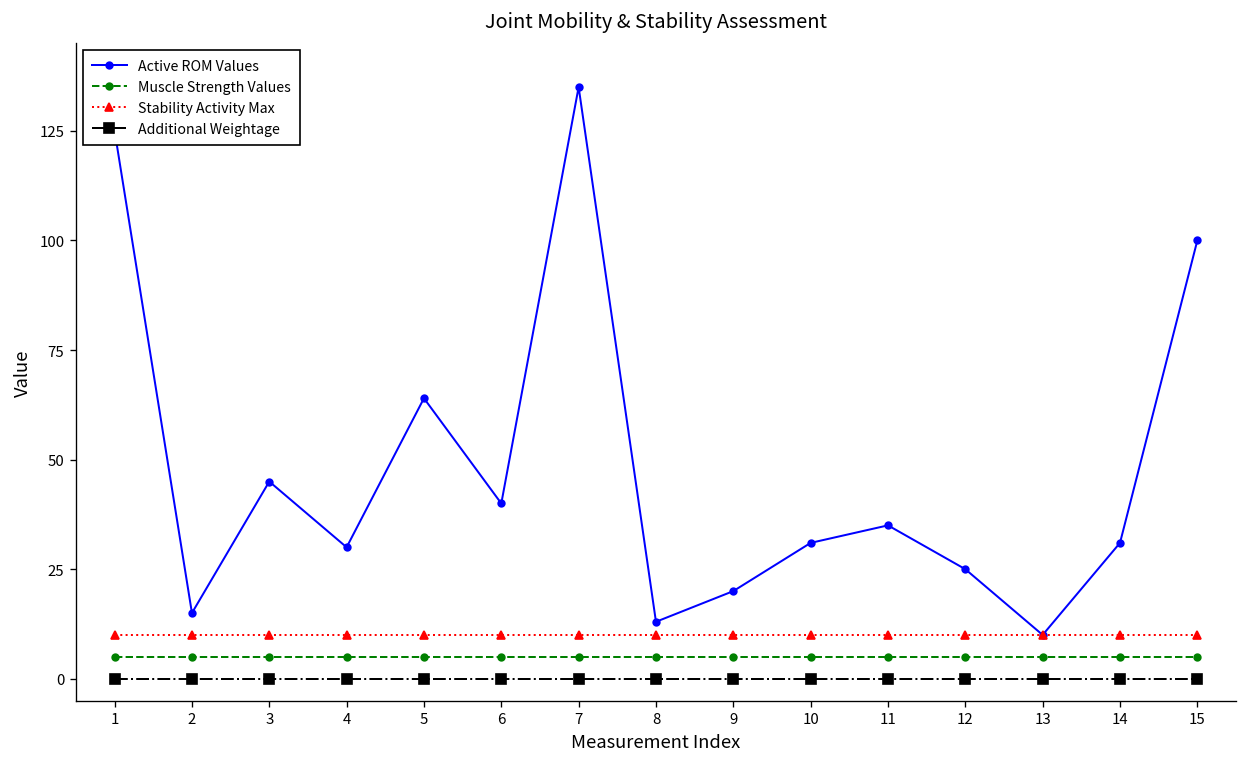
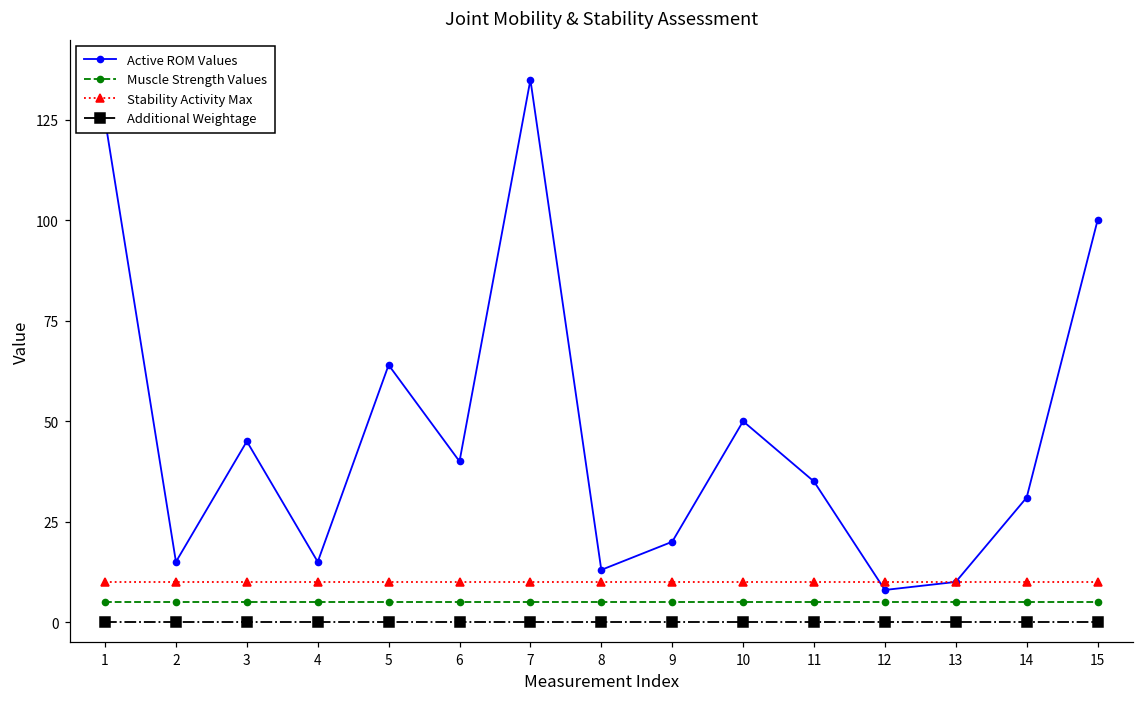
Active ROM Values, 4: 30 -> 15
Active ROM Values, 10: 31 -> 50
Active ROM Values, 12: 25 -> 8
